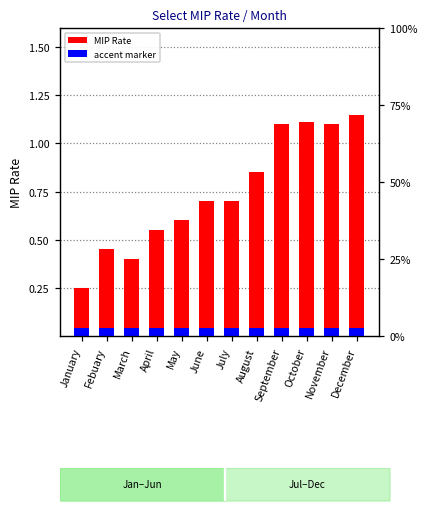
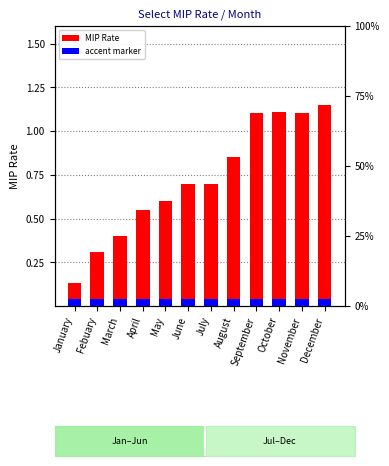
MIP Rate, January: 0.25 -> 0.13
MIP Rate, Febuary: 0.45 -> 0.31
